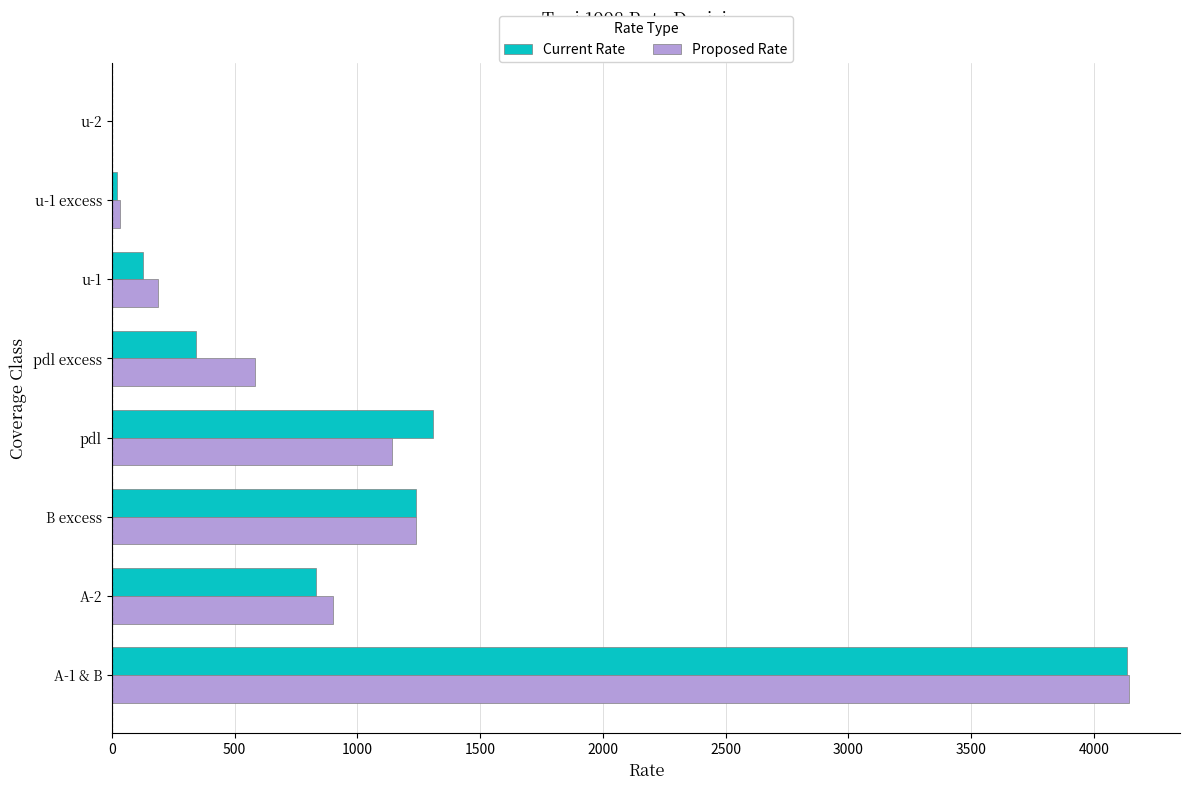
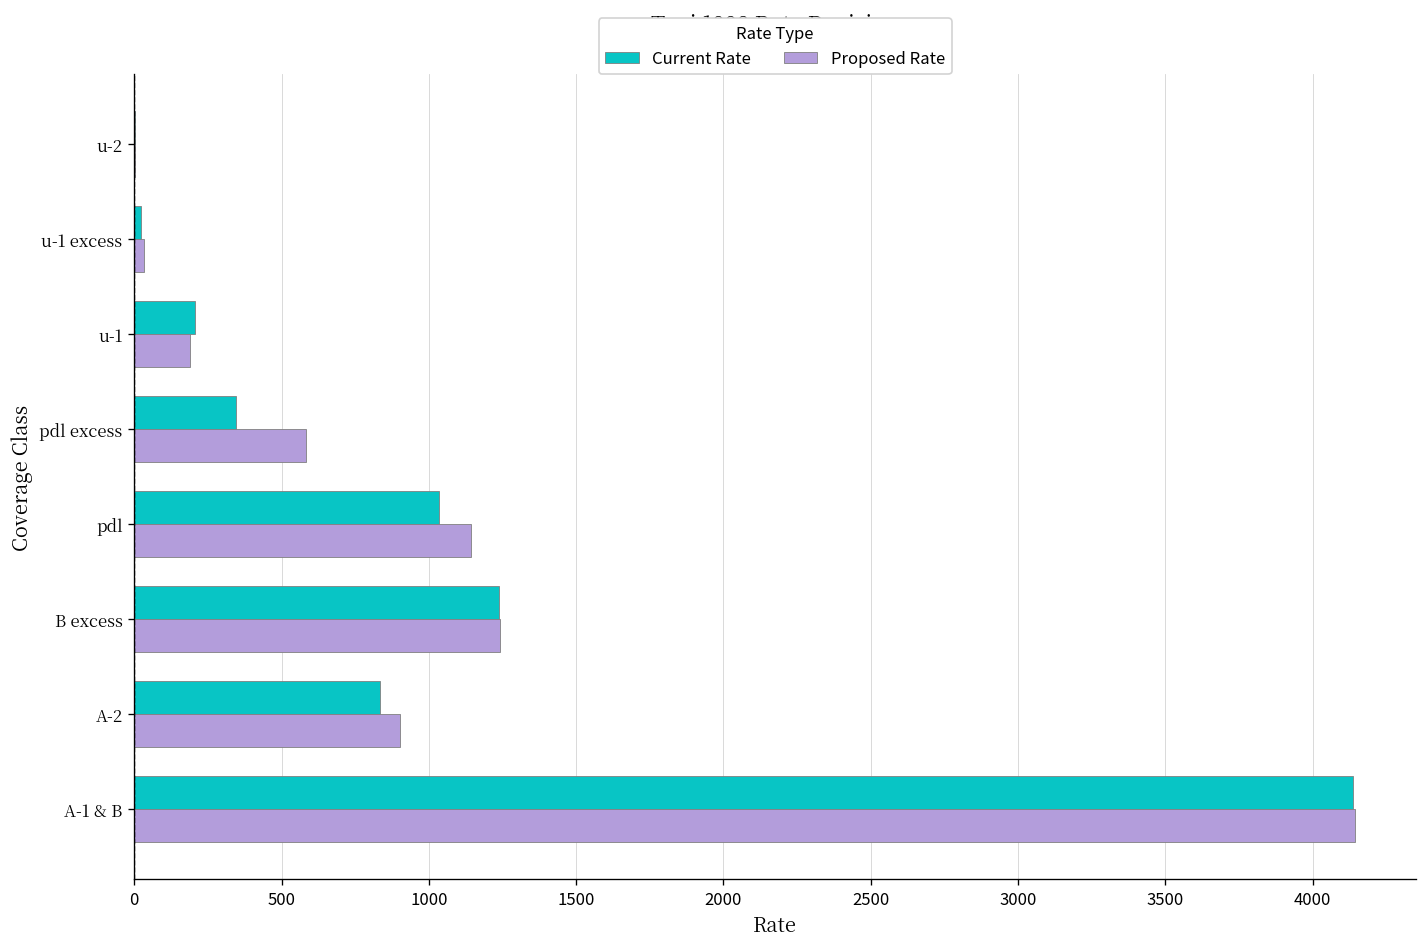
Current Rate, u-1: 130 -> 210
Current Rate, pdl: 1310 -> 1030
